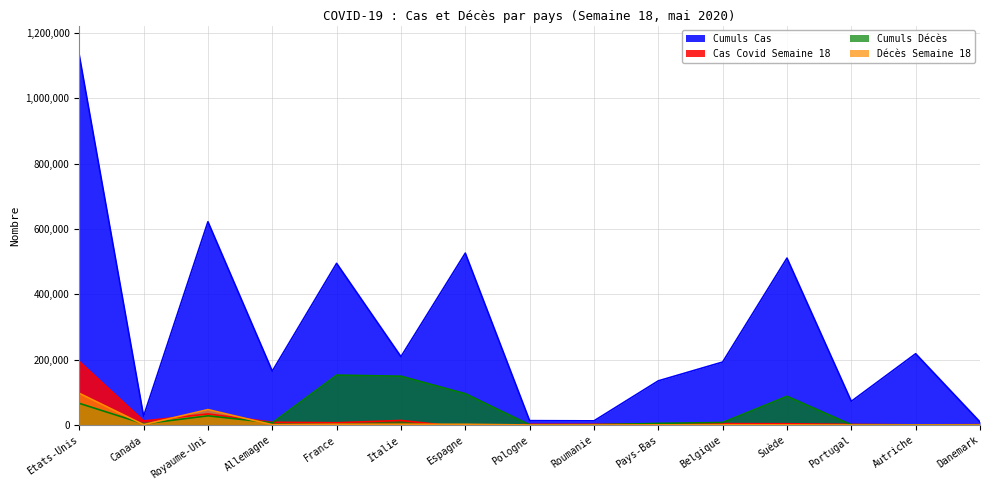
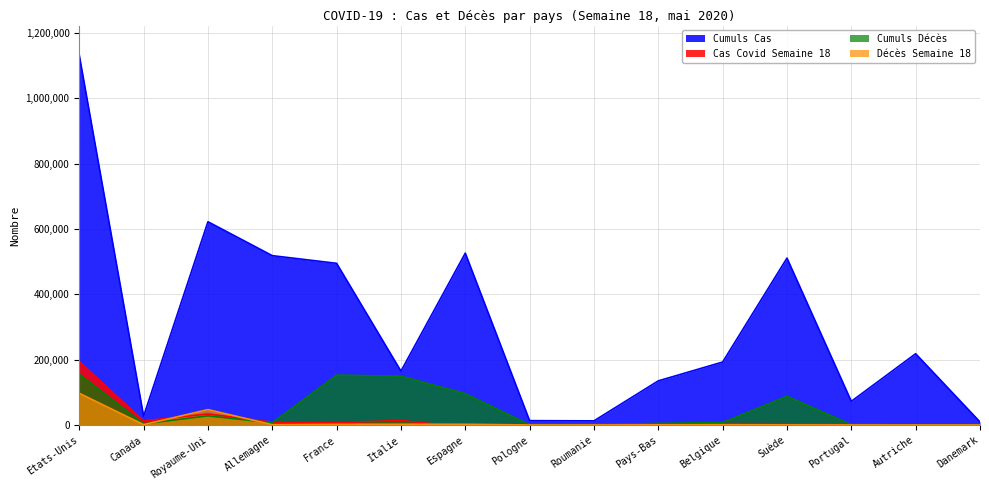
Cumuls Décès, Etats-Unis: 70,000 -> 160,000
Cumuls Cas, Allemagne: 160,000 -> 520,000
Cumuls Cas, Italie: 210,000 -> 170,000
